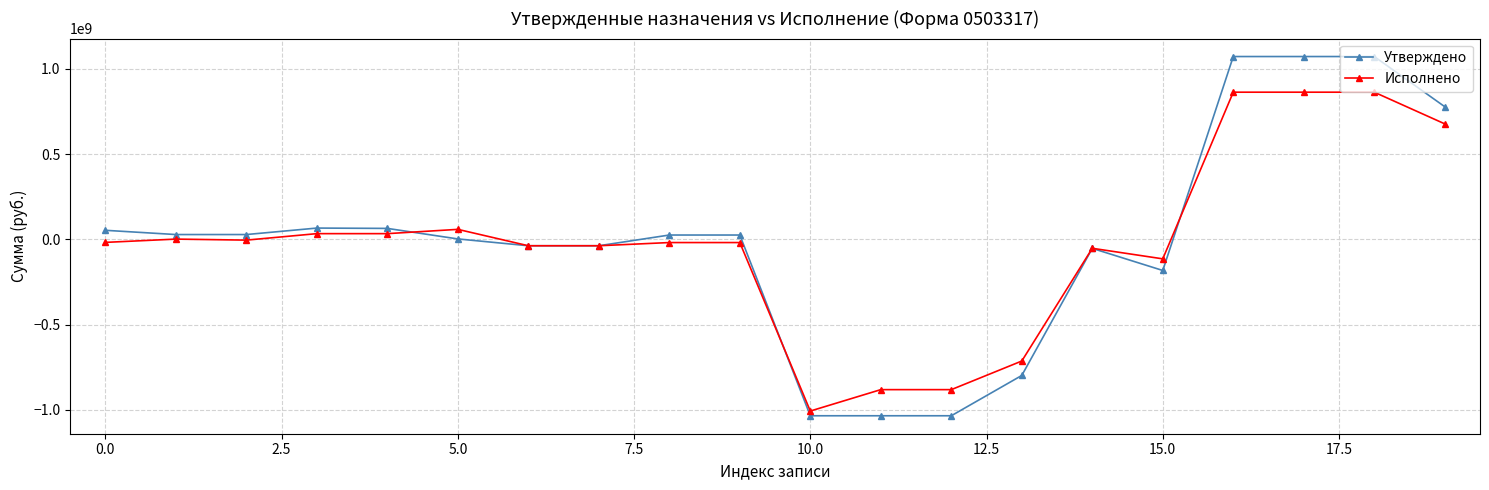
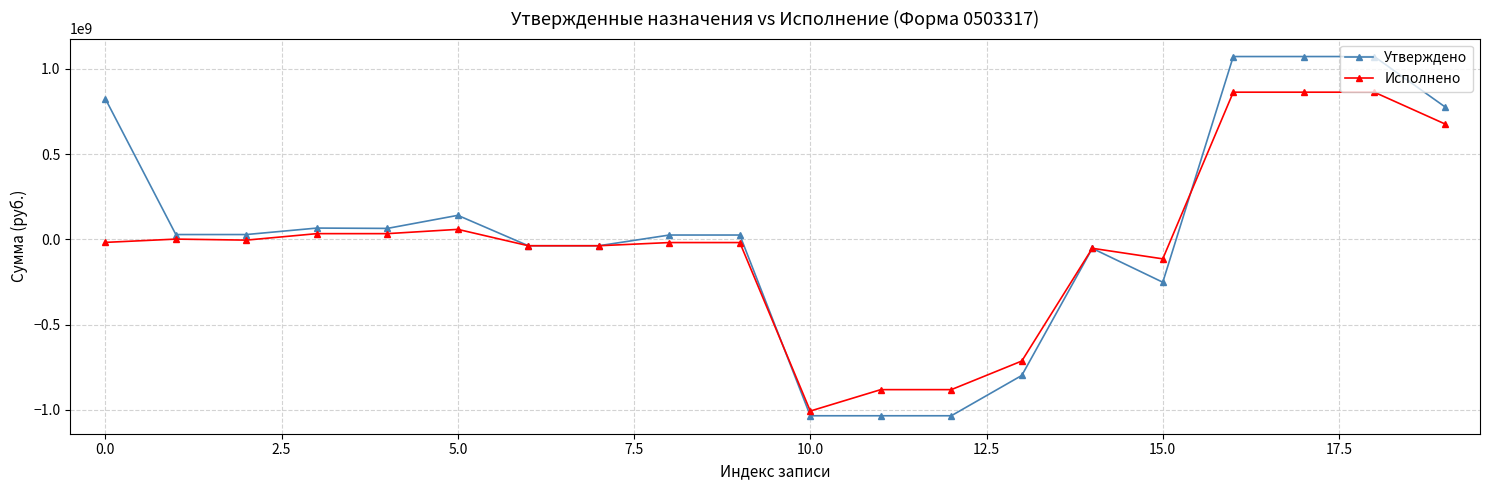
Утверждено, 0.0: 50000000 -> 820000000
Утверждено, 5.0: 0 -> 140000000
Утверждено, 15.0: -180000000 -> -250000000
